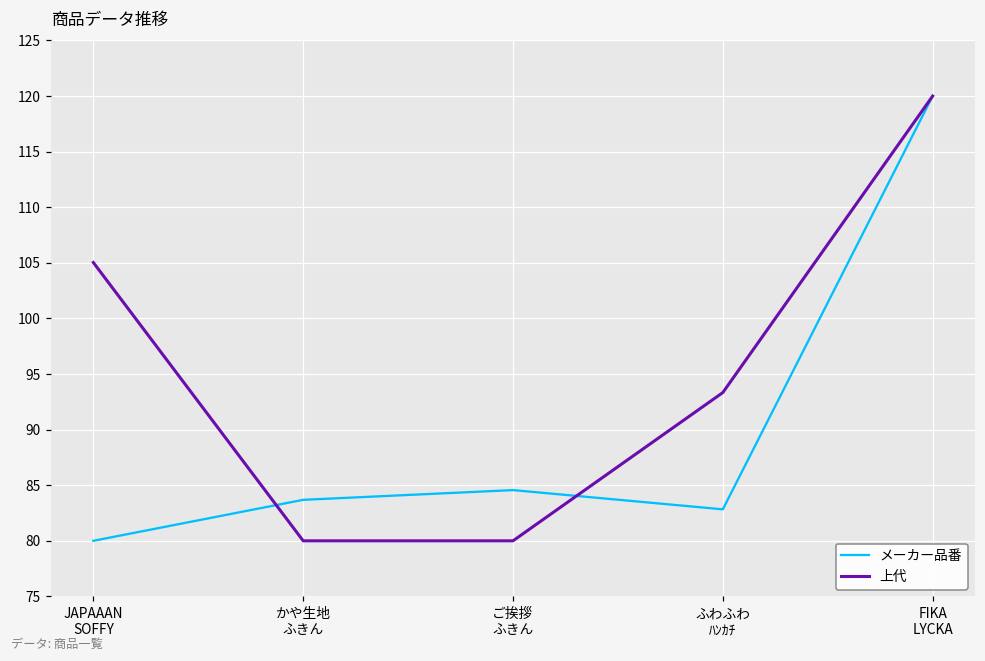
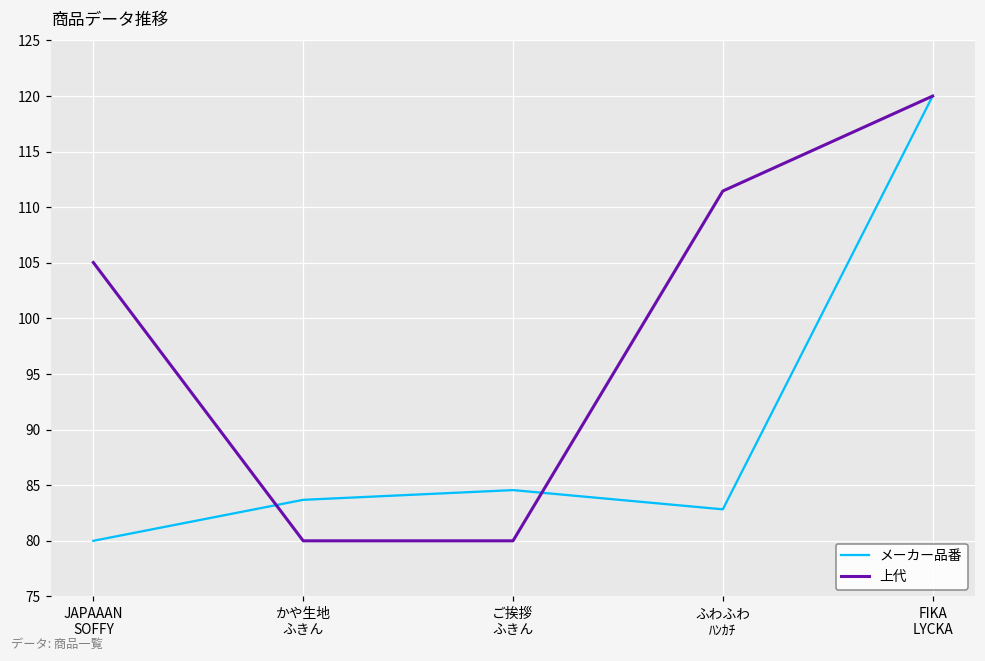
上代, ふわふわ ﾊﾝｶﾁ: 93.3 -> 111.5
